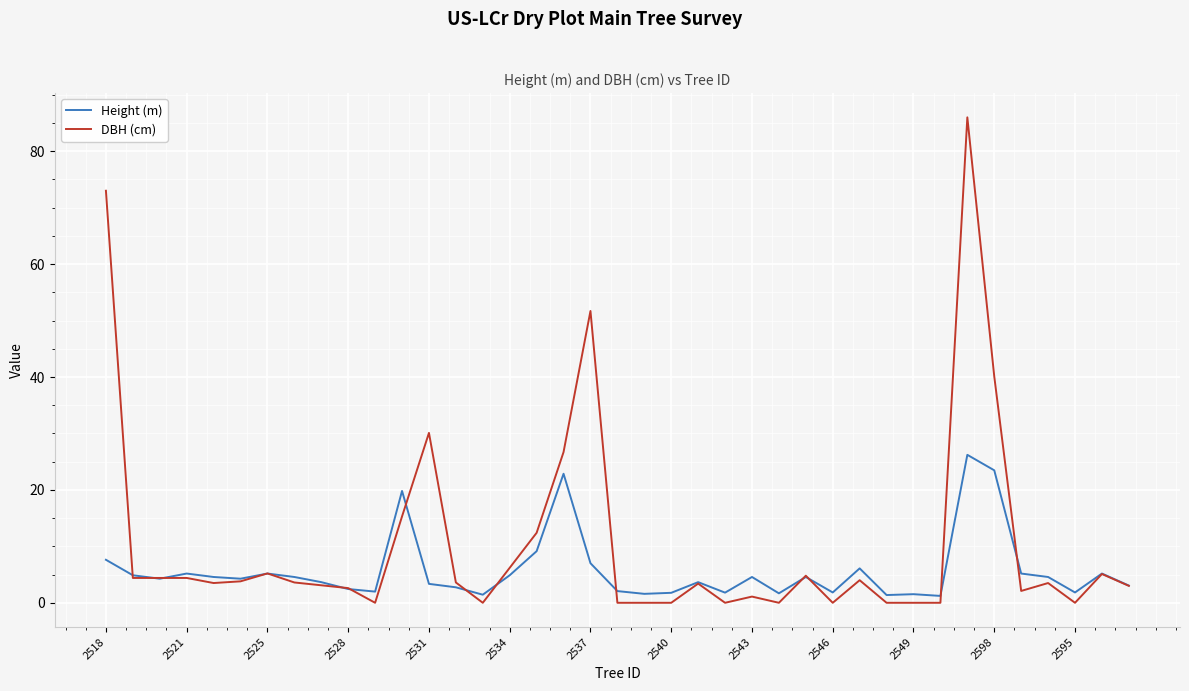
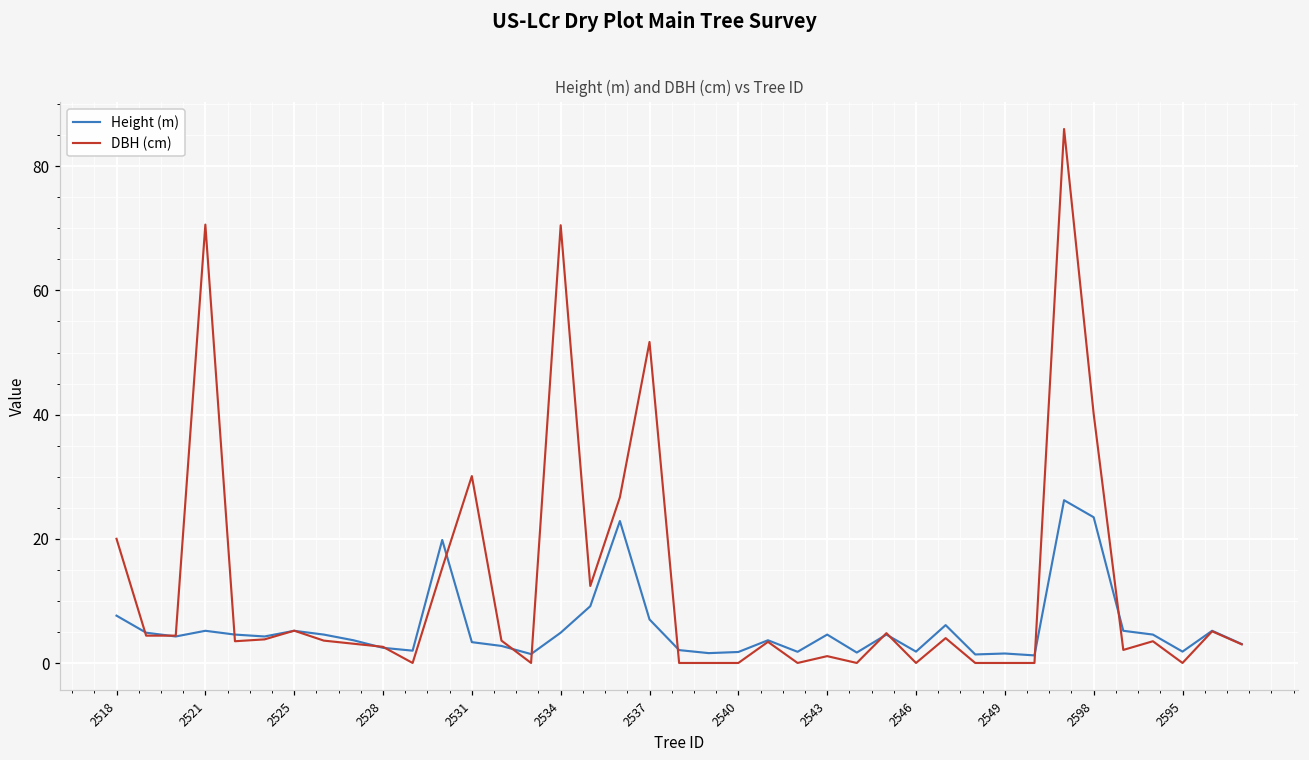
DBH (cm), 2518: 73 -> 20
DBH (cm), 2521: 4 -> 71
DBH (cm), 2534: 6 -> 71
